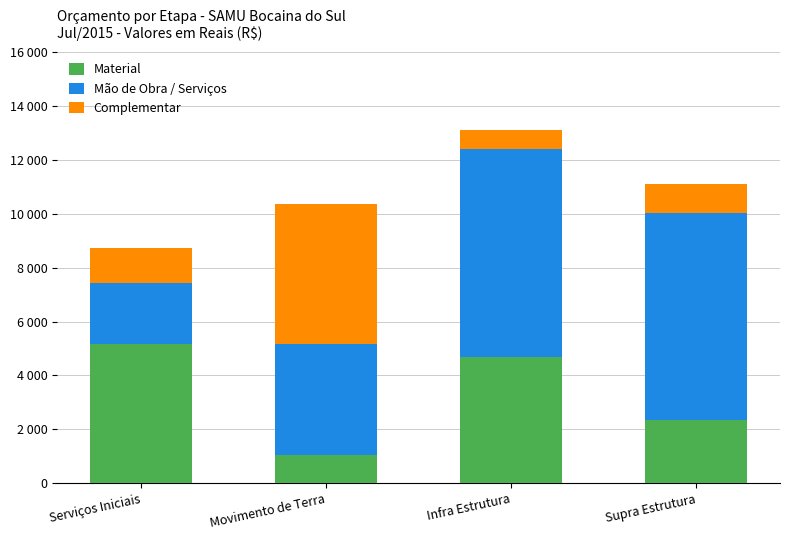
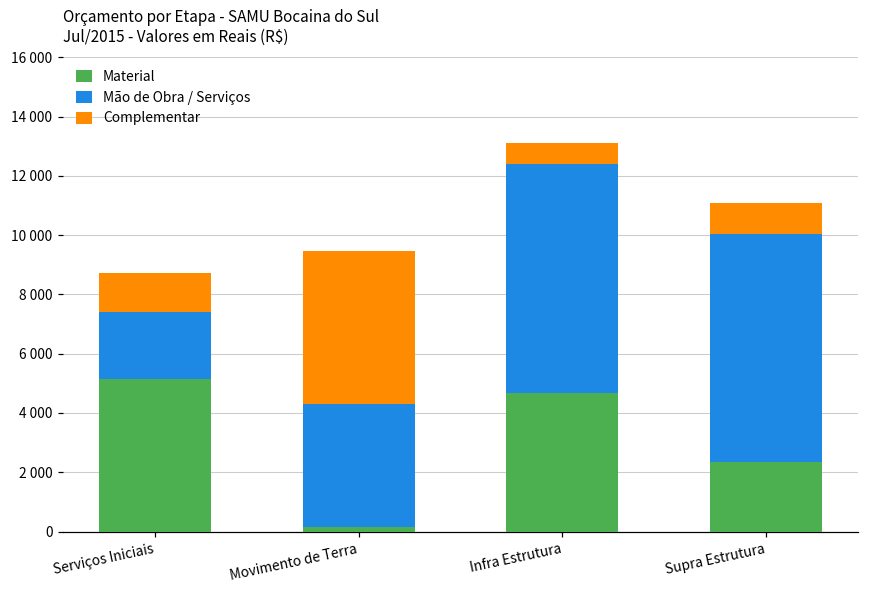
Material, Movimento de Terra: 1000 -> 200
